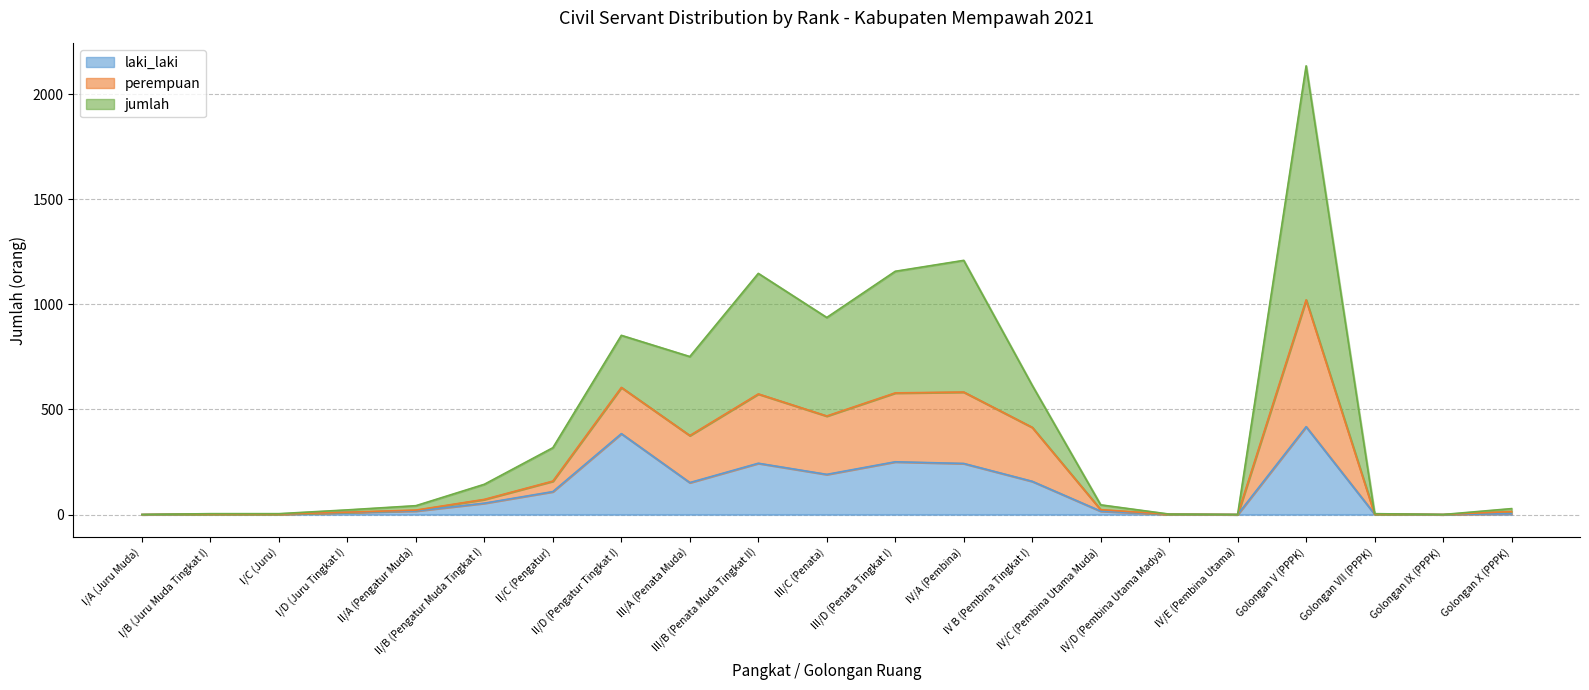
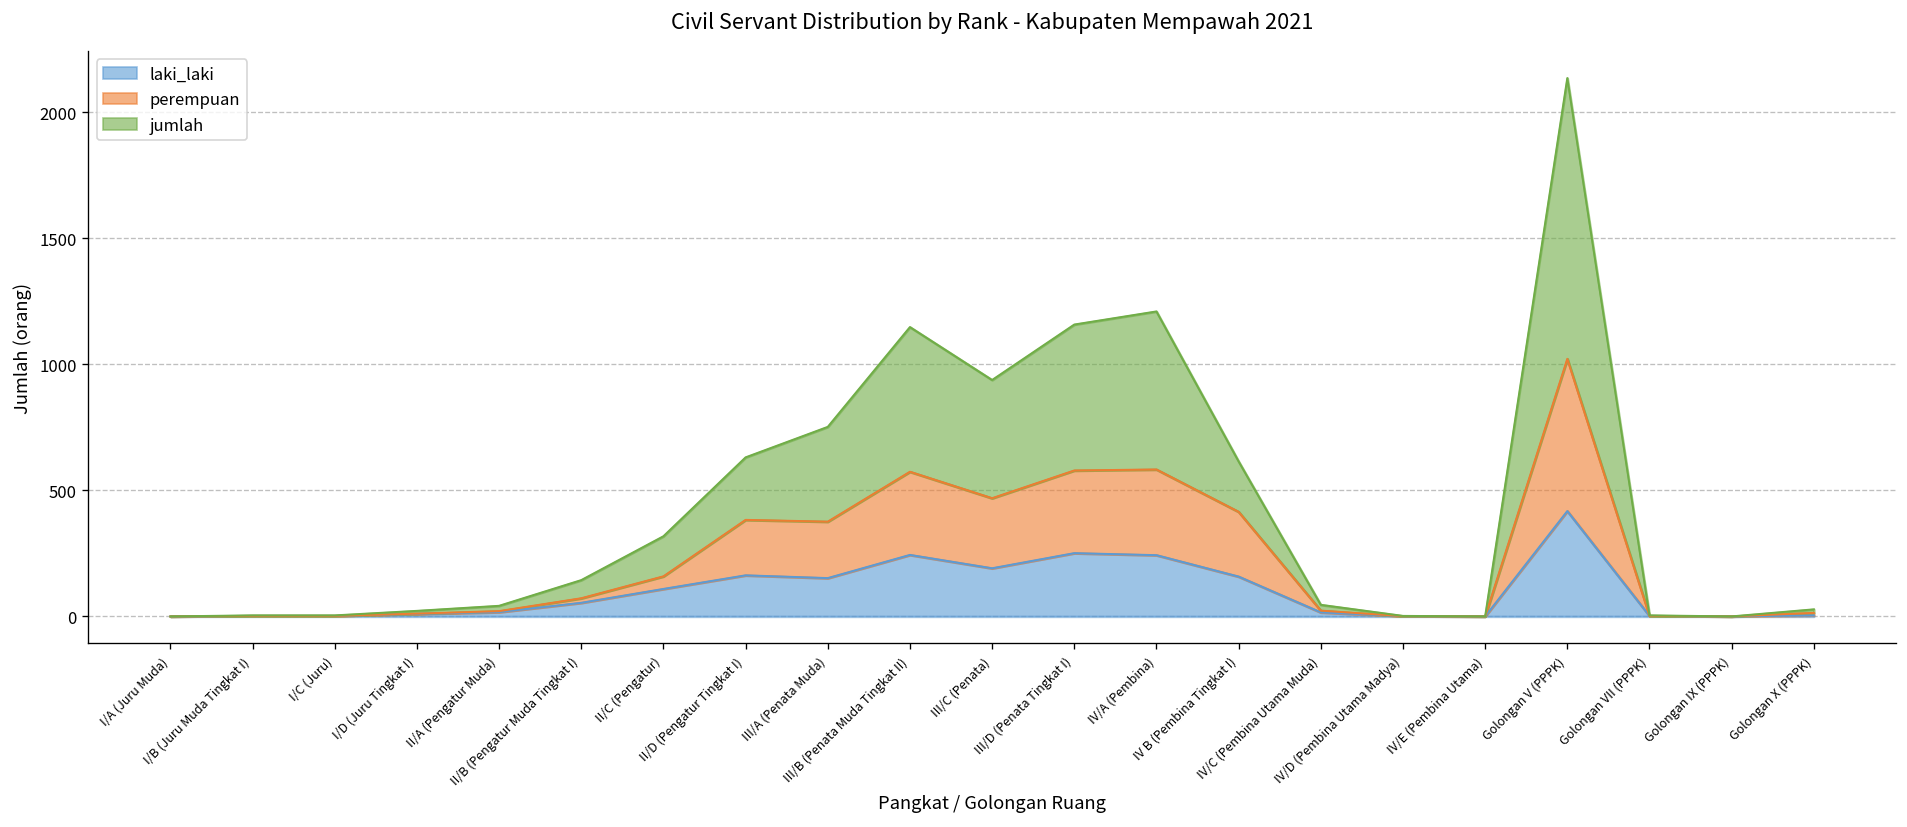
laki_laki, II/D (Pengatur Tingkat I): 390 -> 160
